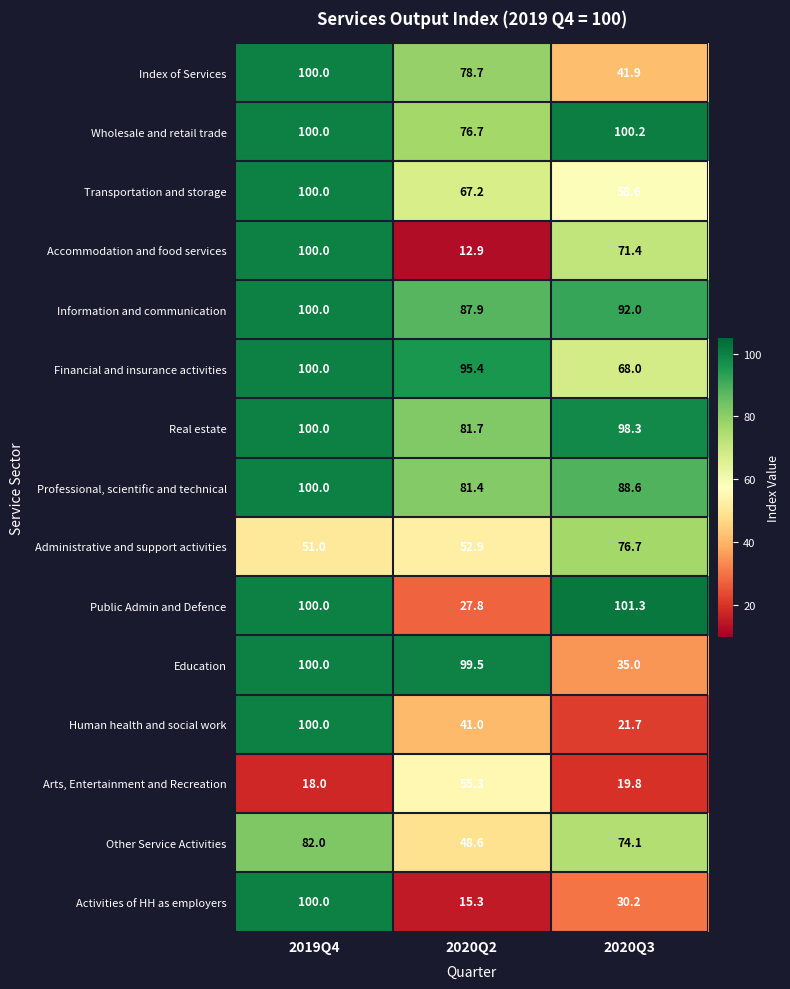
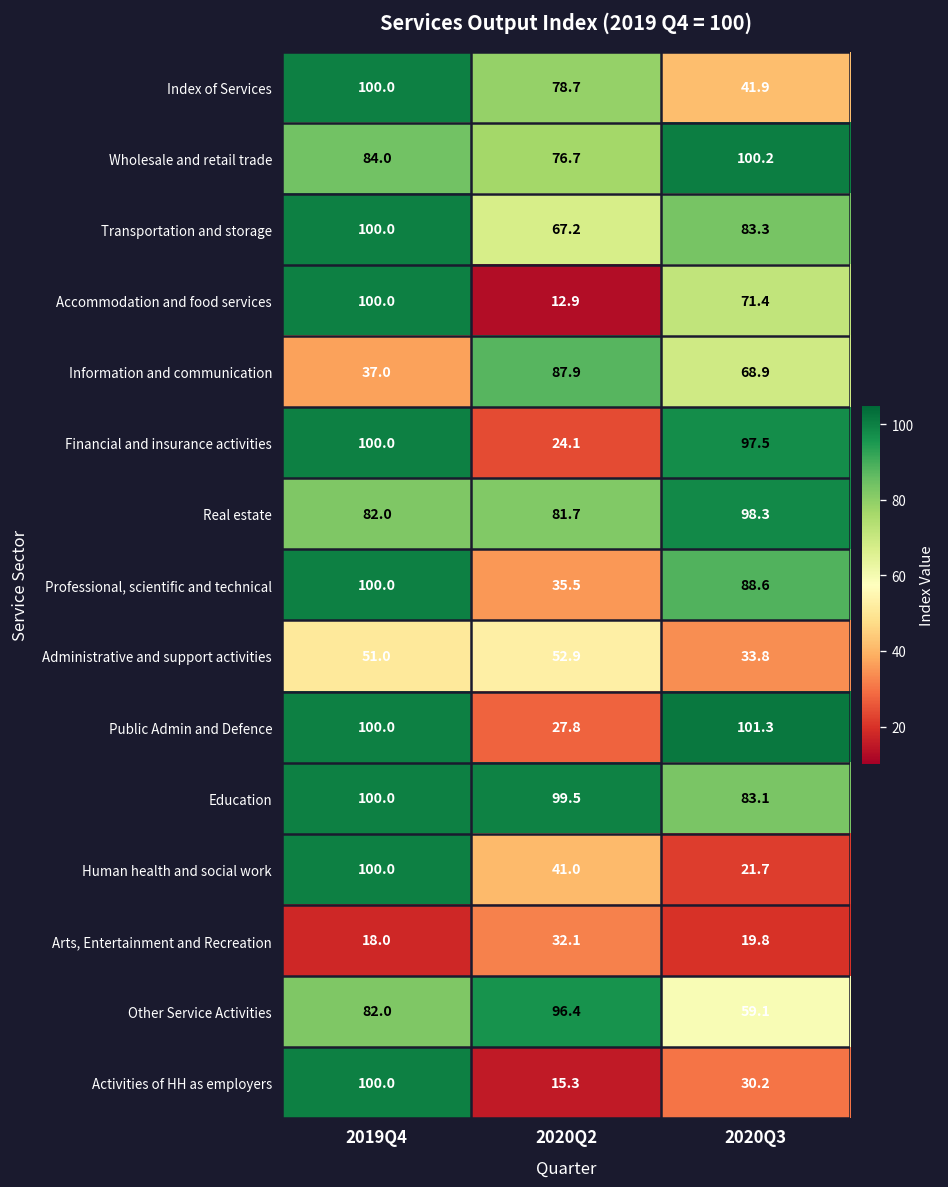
Wholesale and retail trade, 2019Q4: 100.0 -> 84.0
Transportation and storage, 2020Q3: 58.6 -> 83.3
Information and communication, 2019Q4: 100.0 -> 37.0
Information and communication, 2020Q3: 92.0 -> 68.9
Financial and insurance activities, 2020Q2: 95.4 -> 24.1
Financial and insurance activities, 2020Q3: 68.0 -> 97.5
Real estate, 2019Q4: 100.0 -> 82.0
Professional, scientific and technical, 2020Q2: 81.4 -> 35.5
Administrative and support activities, 2020Q3: 76.7 -> 33.8
Education, 2020Q3: 35.0 -> 83.1
Arts, Entertainment and Recreation, 2020Q2: 55.3 -> 32.1
Other Service Activities, 2020Q2: 48.6 -> 96.4
Other Service Activities, 2020Q3: 74.1 -> 59.1
